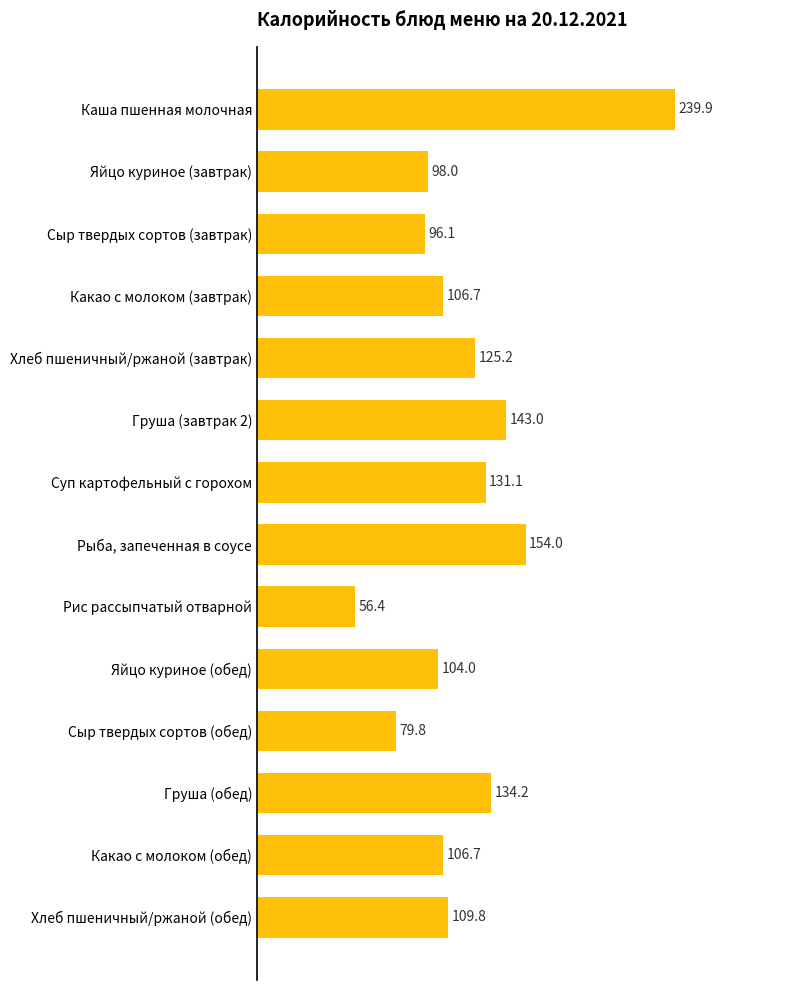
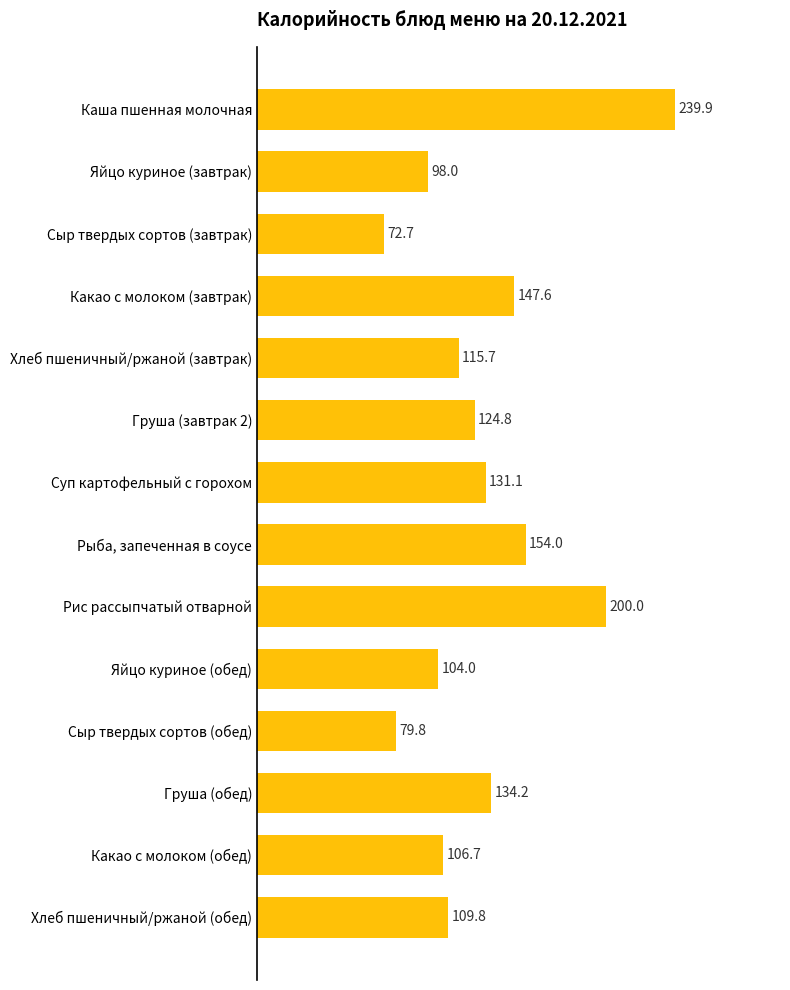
Сыр твердых сортов (завтрак): 96.1 -> 72.7
Какао с молоком (завтрак): 106.7 -> 147.6
Хлеб пшеничный/ржаной (завтрак): 125.2 -> 115.7
Груша (завтрак 2): 143.0 -> 124.8
Рис рассыпчатый отварной: 56.4 -> 200.0
